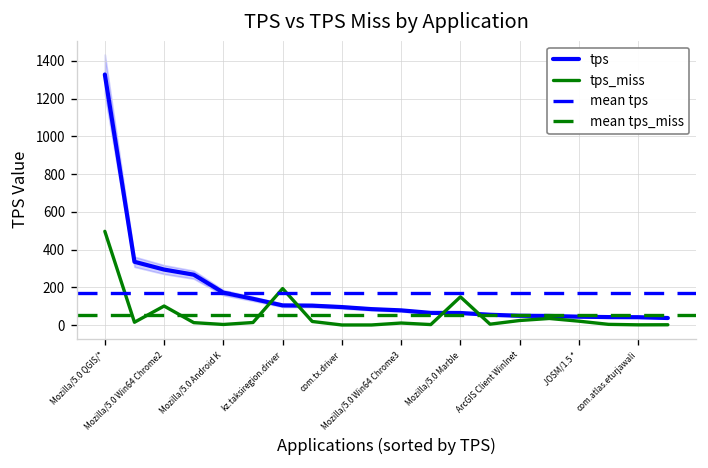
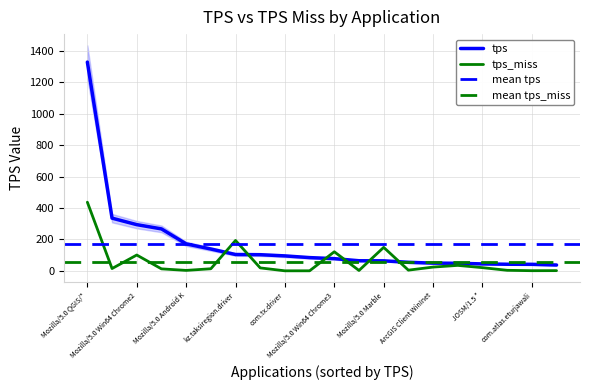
tps_miss, Mozilla/5.0 QGIS/*: 500 -> 440
tps_miss, Mozilla/5.0 Win64 Chrome3: 10 -> 120
